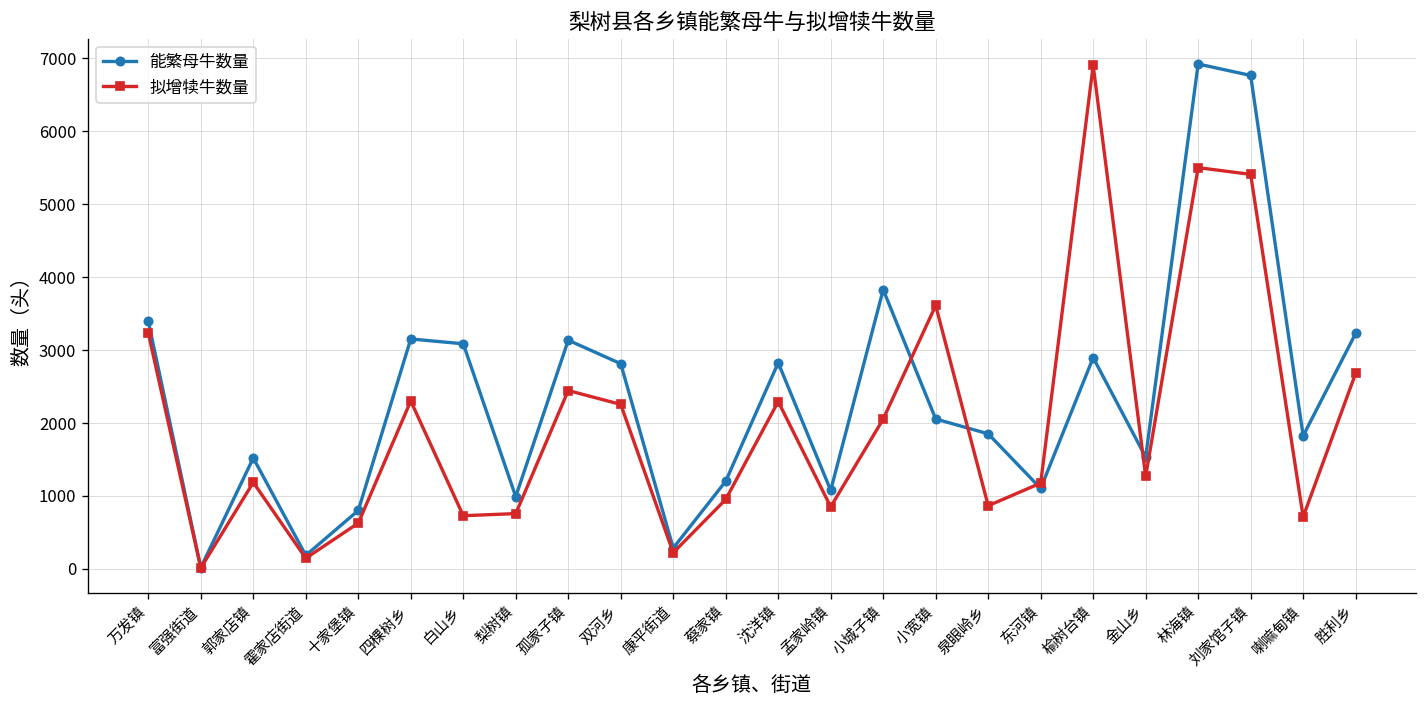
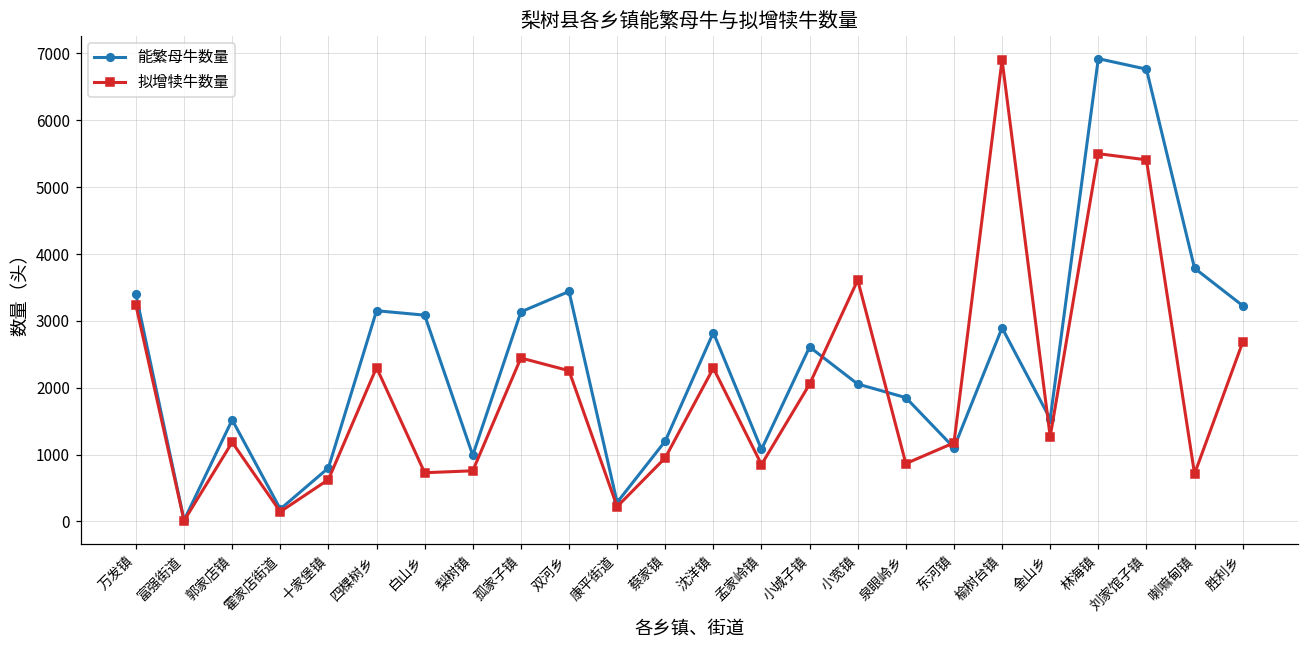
能繁母牛数量, 双河乡: 2800 -> 3400
能繁母牛数量, 小城子镇: 3800 -> 2600
能繁母牛数量, 喇嘛甸镇: 1800 -> 3800
